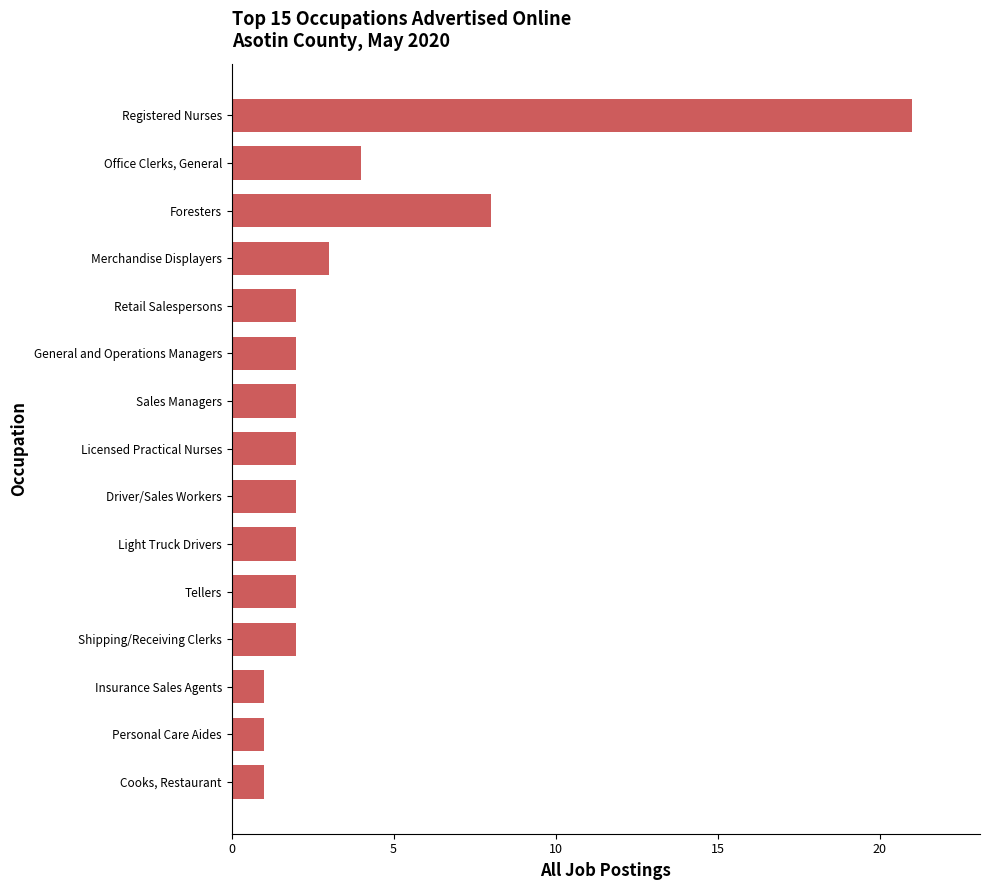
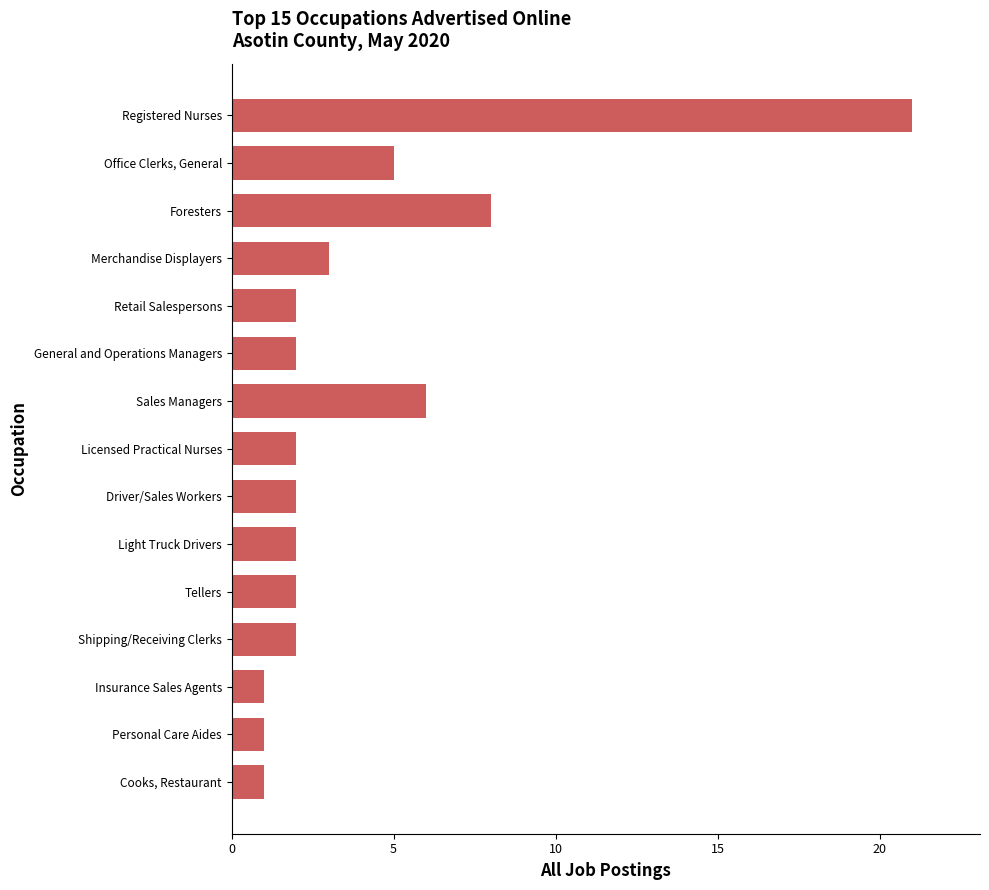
Office Clerks, General: 4 -> 5
Sales Managers: 2 -> 6
